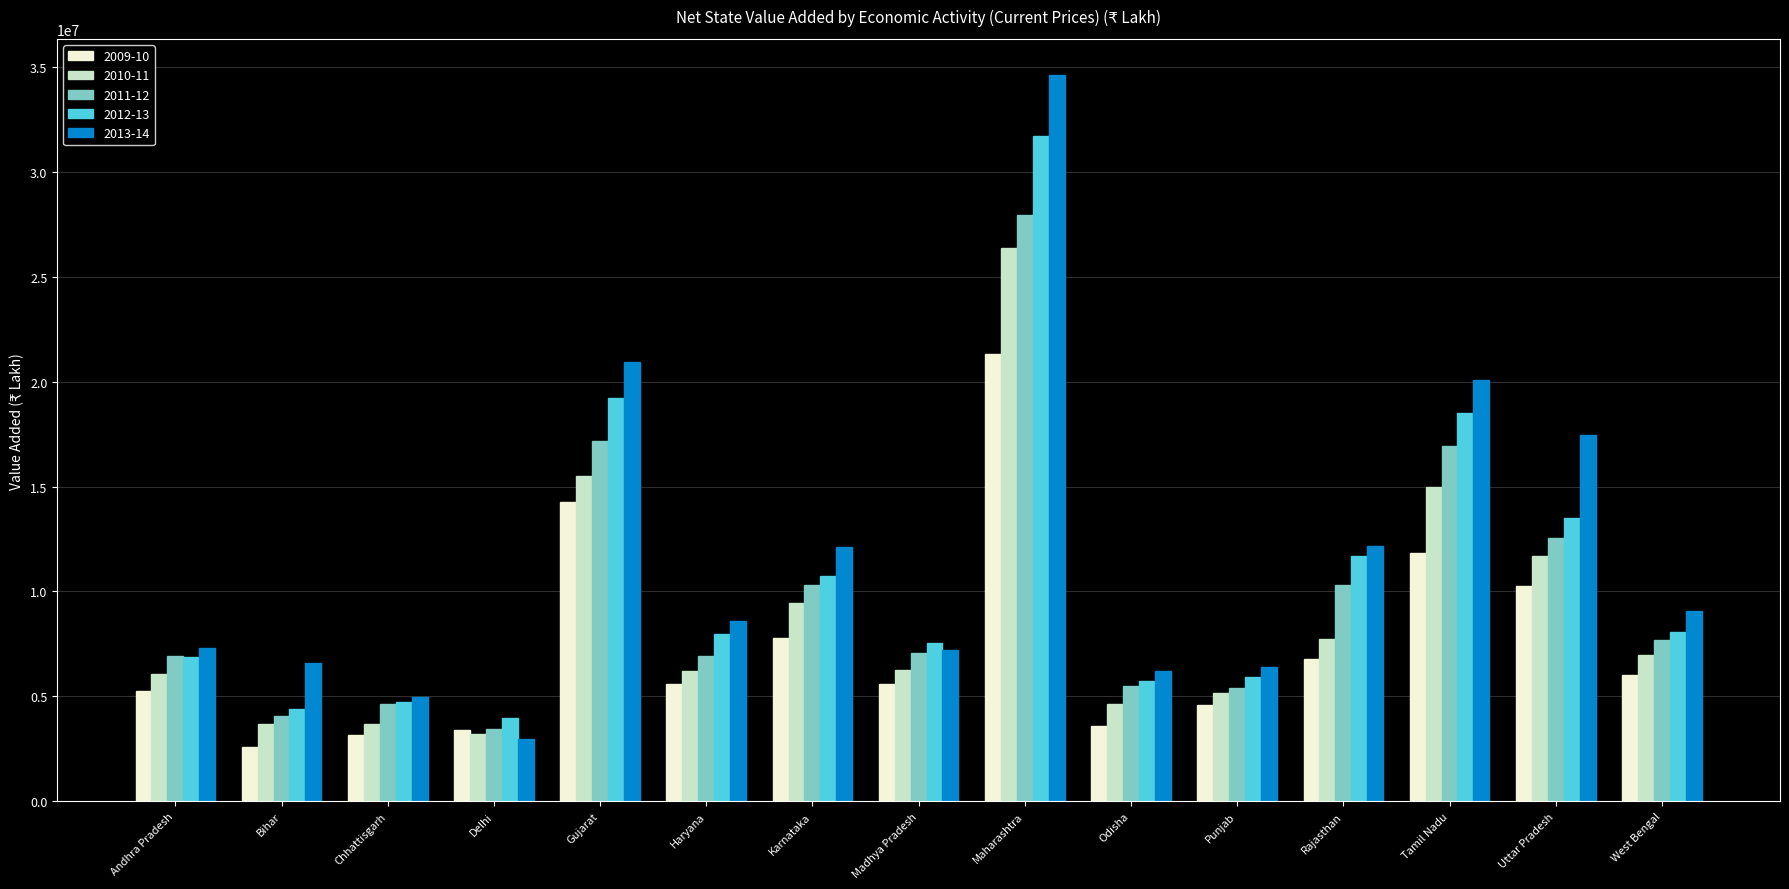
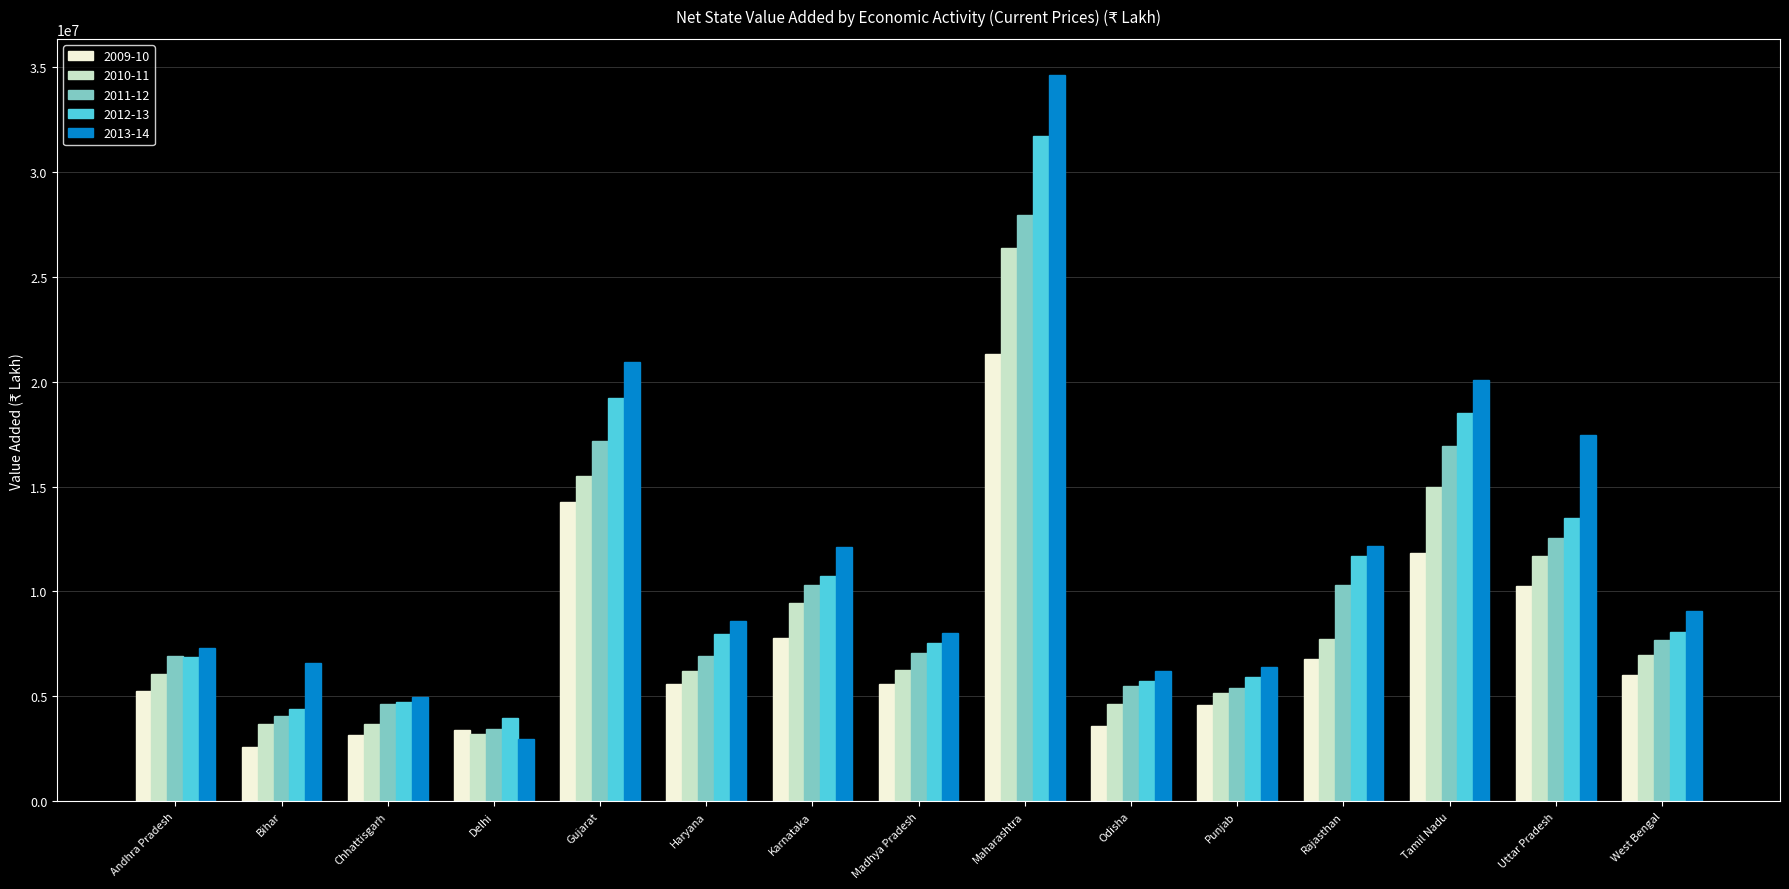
2013-14, Madhya Pradesh: 7200000 -> 8000000
